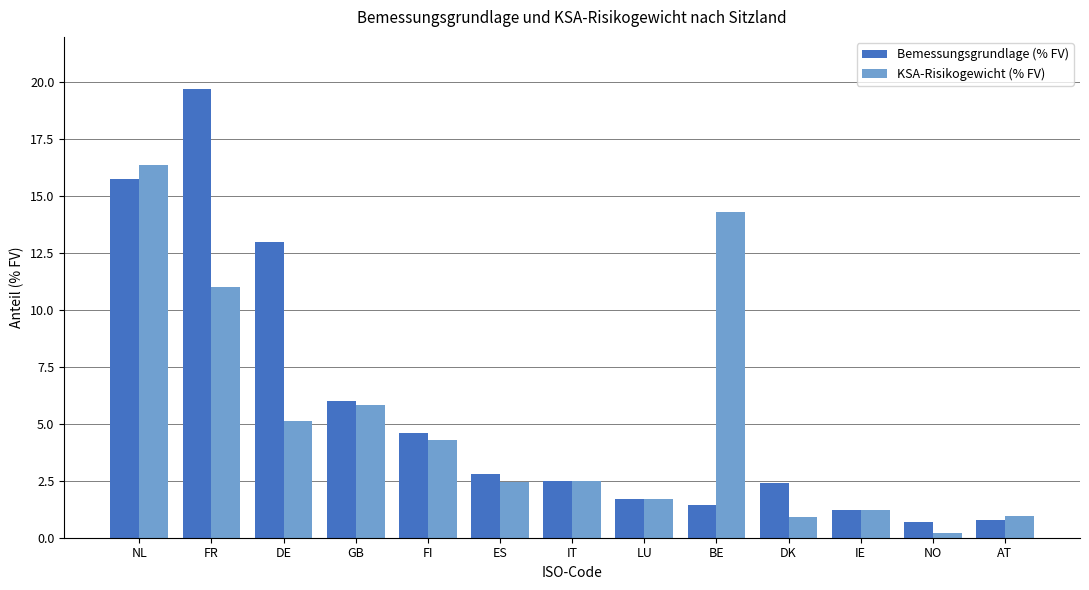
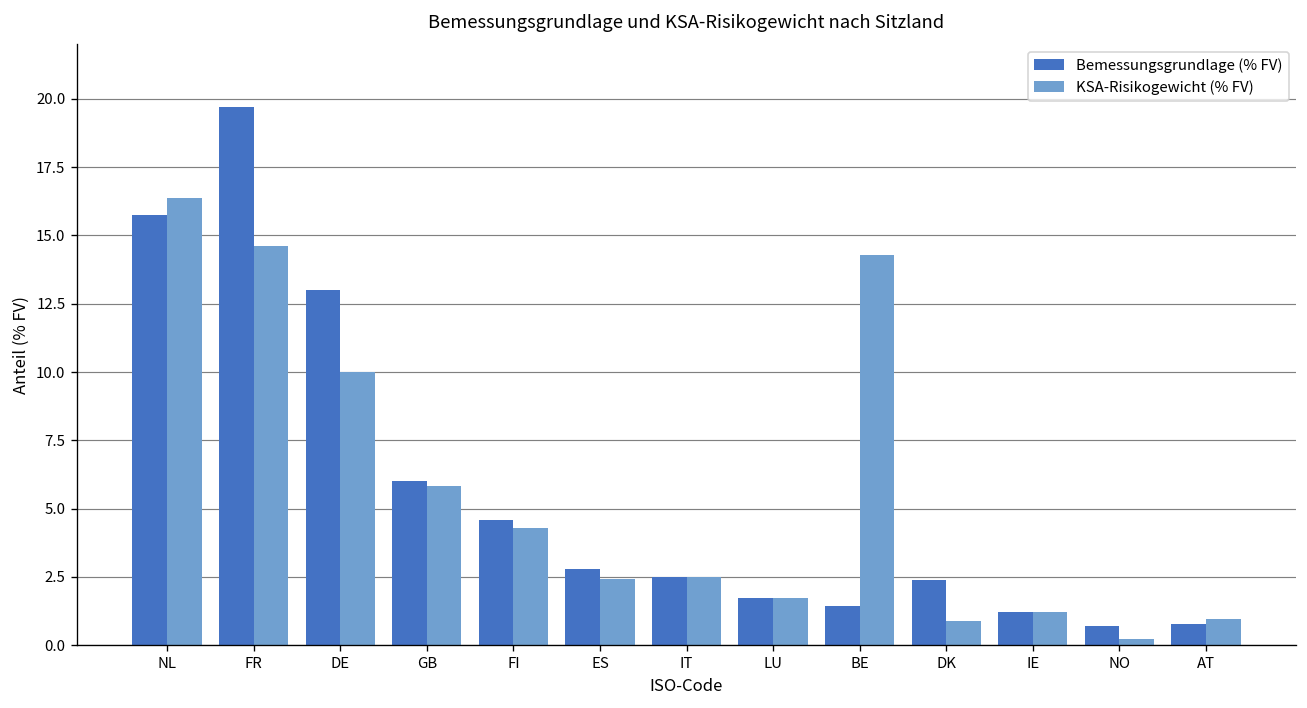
KSA-Risikogewicht (% FV), FR: 11.0 -> 14.6
KSA-Risikogewicht (% FV), DE: 5.1 -> 10.0
